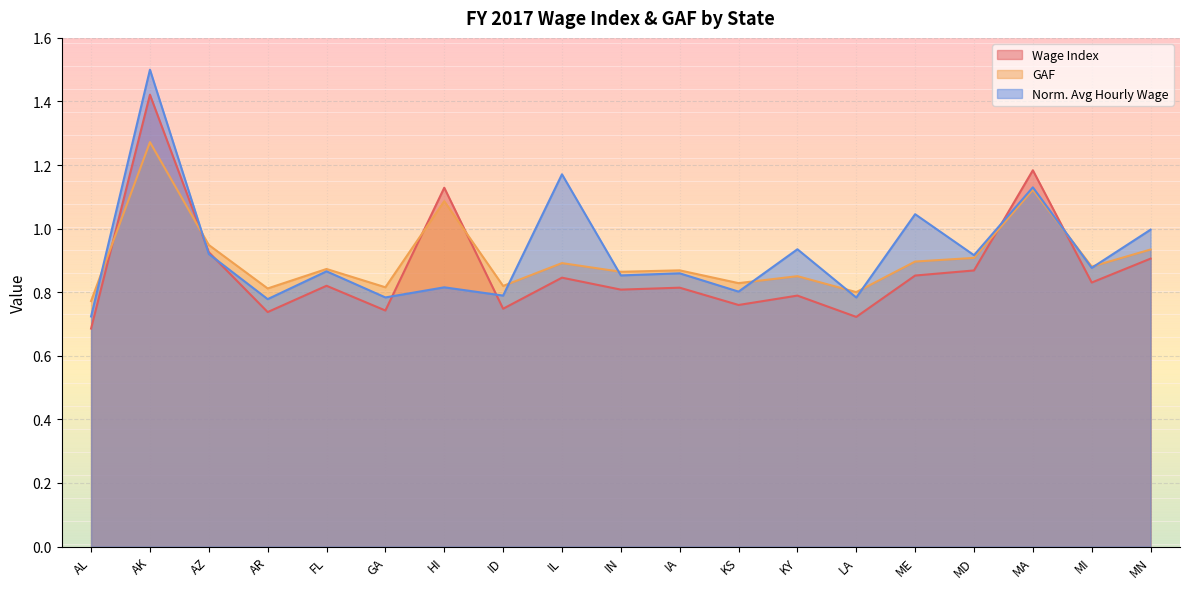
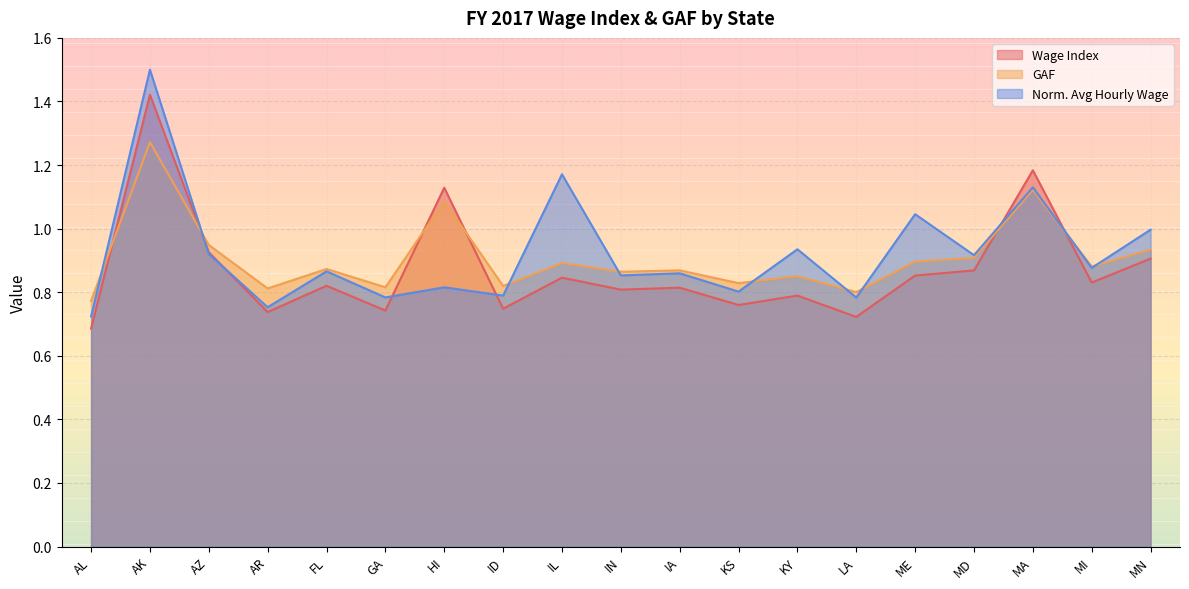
Norm. Avg Hourly Wage, AR: 0.78 -> 0.75
